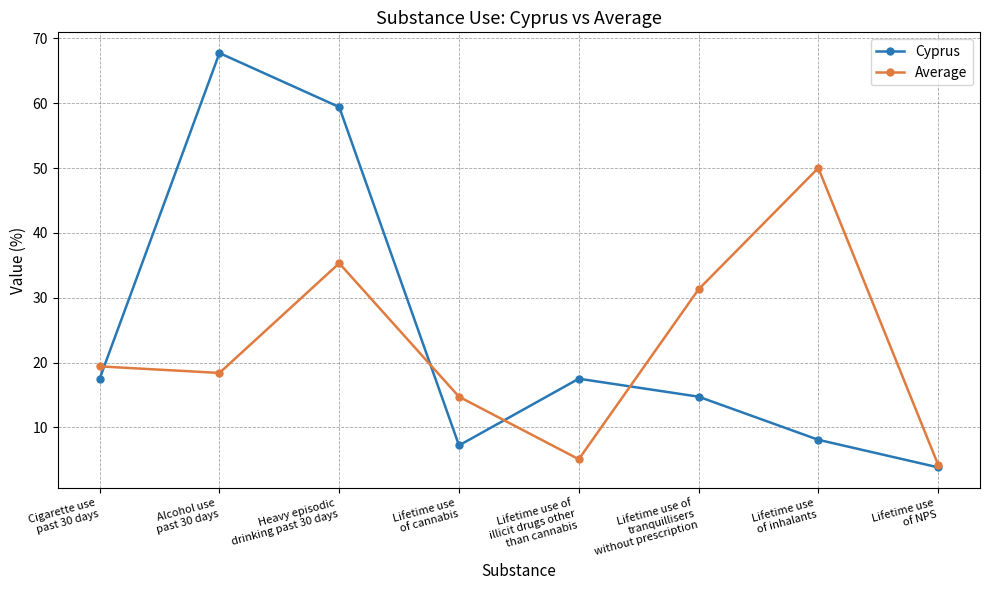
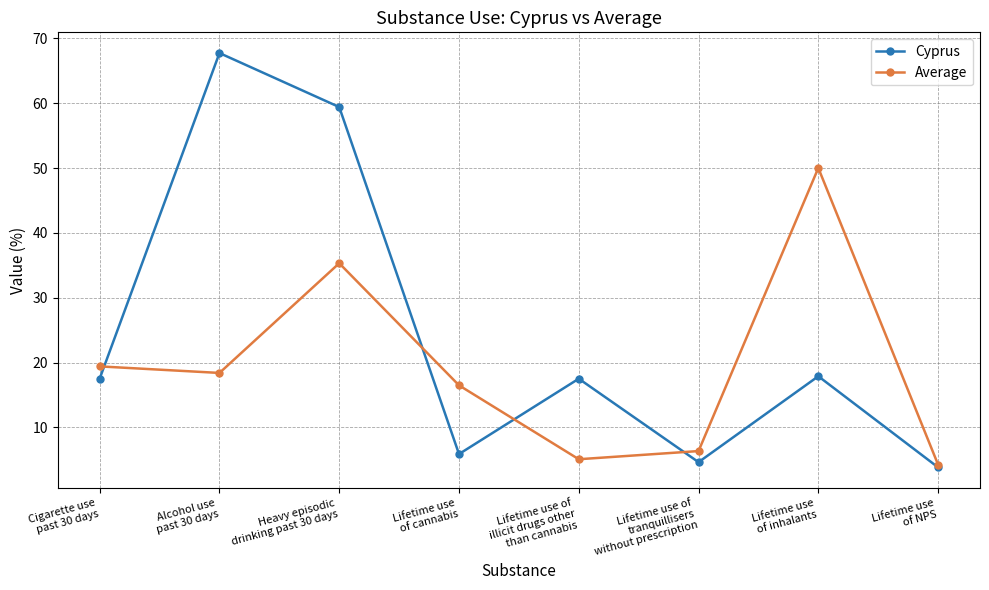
Cyprus, Lifetime use of cannabis: 7 -> 6
Average, Lifetime use of cannabis: 15 -> 16
Cyprus, Lifetime use of tranquillisers without prescription: 15 -> 5
Average, Lifetime use of tranquillisers without prescription: 31 -> 6
Cyprus, Lifetime use of inhalants: 8 -> 18
